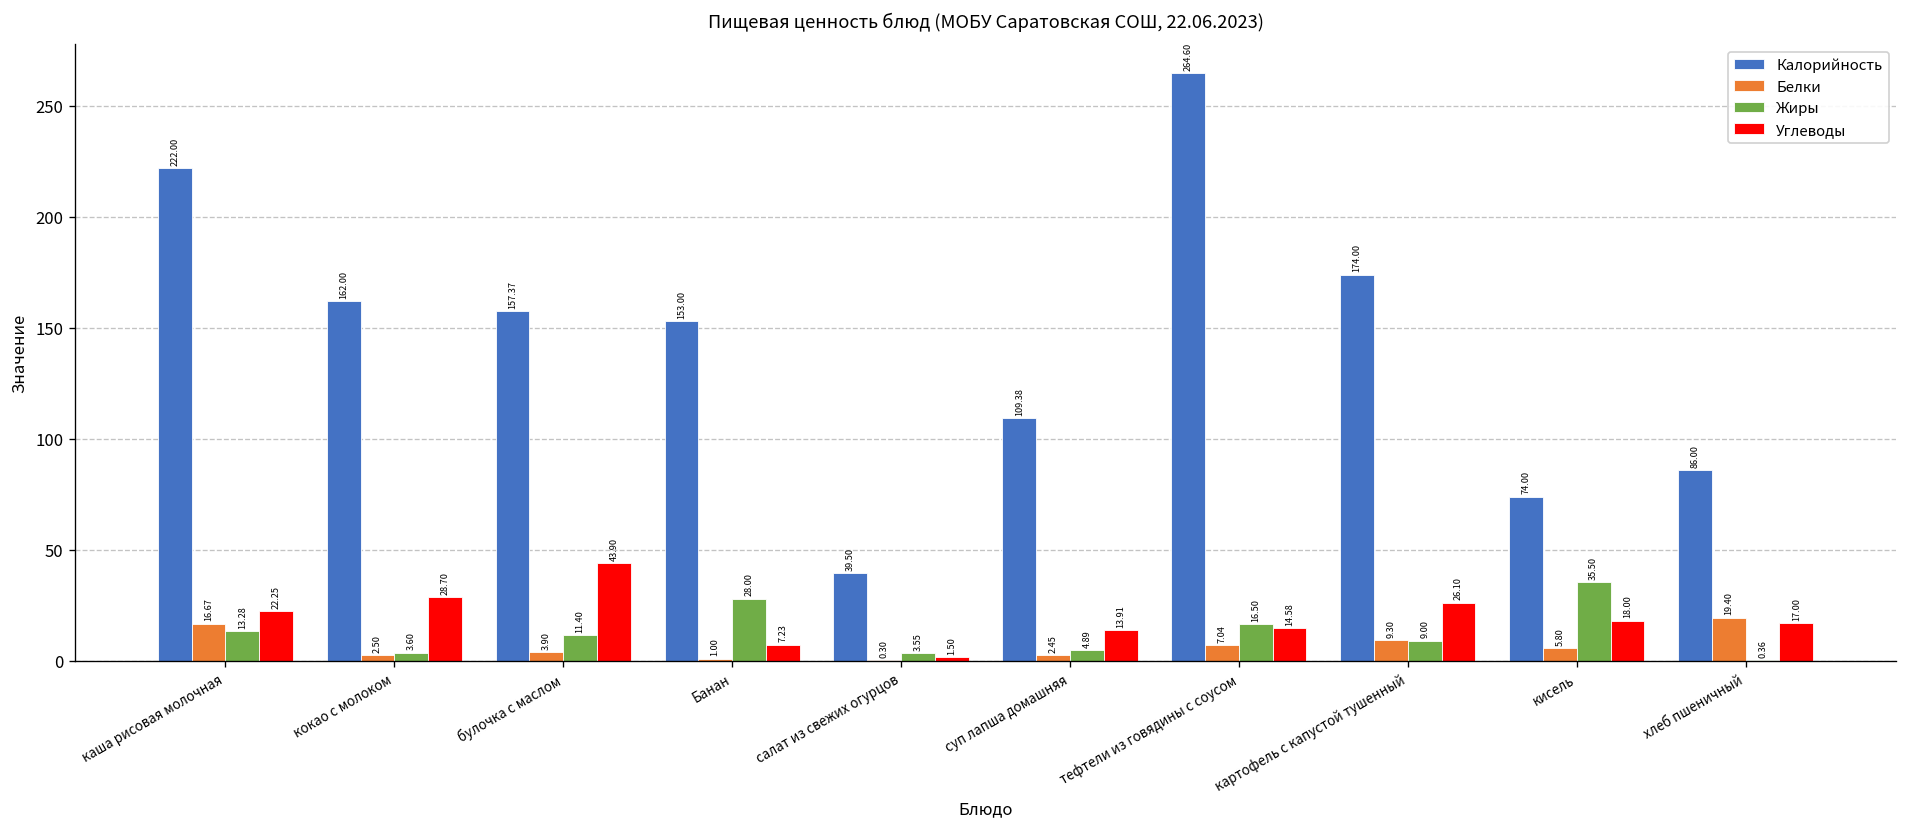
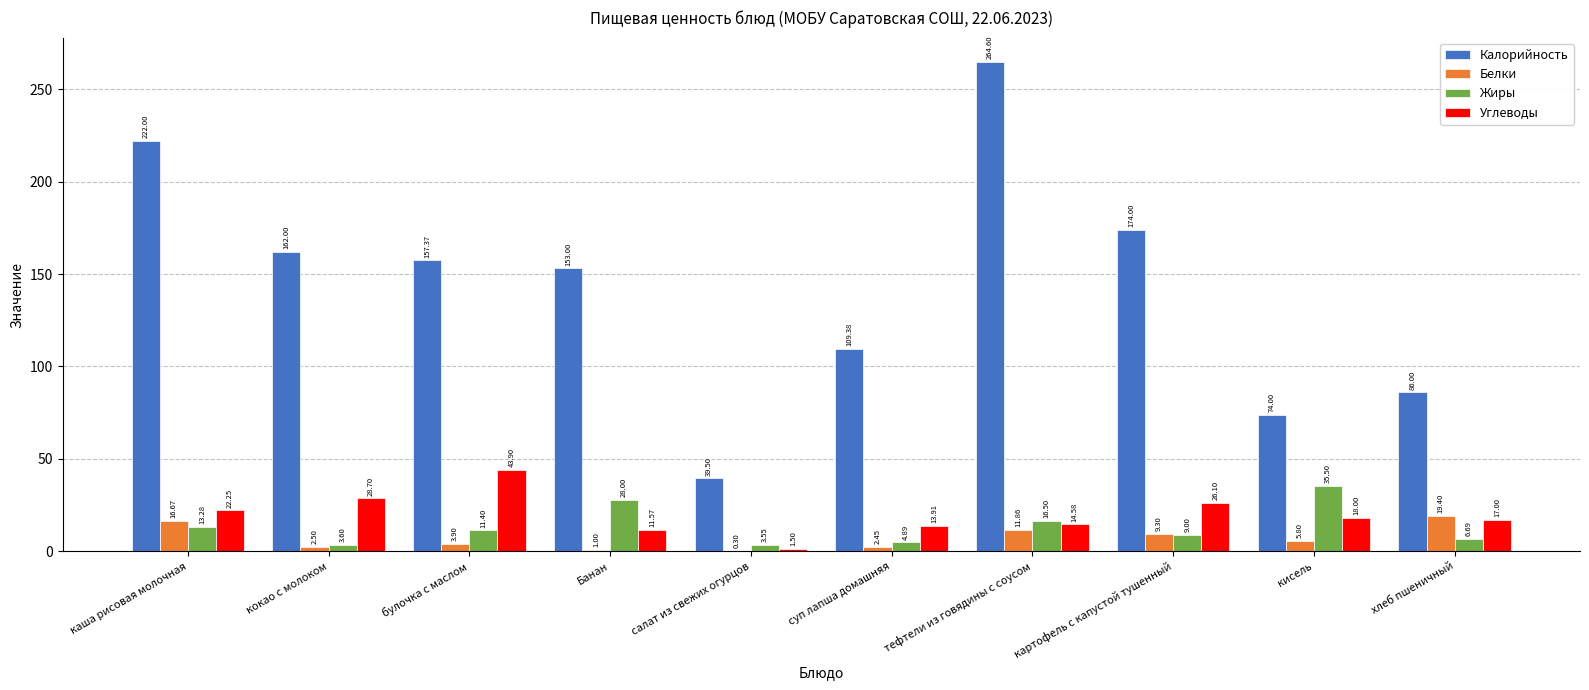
Углеводы, Банан: 7.23 -> 11.57
Белки, тефтели из говядины с соусом: 7.04 -> 11.86
Жиры, хлеб пшеничный: 0.36 -> 6.69
